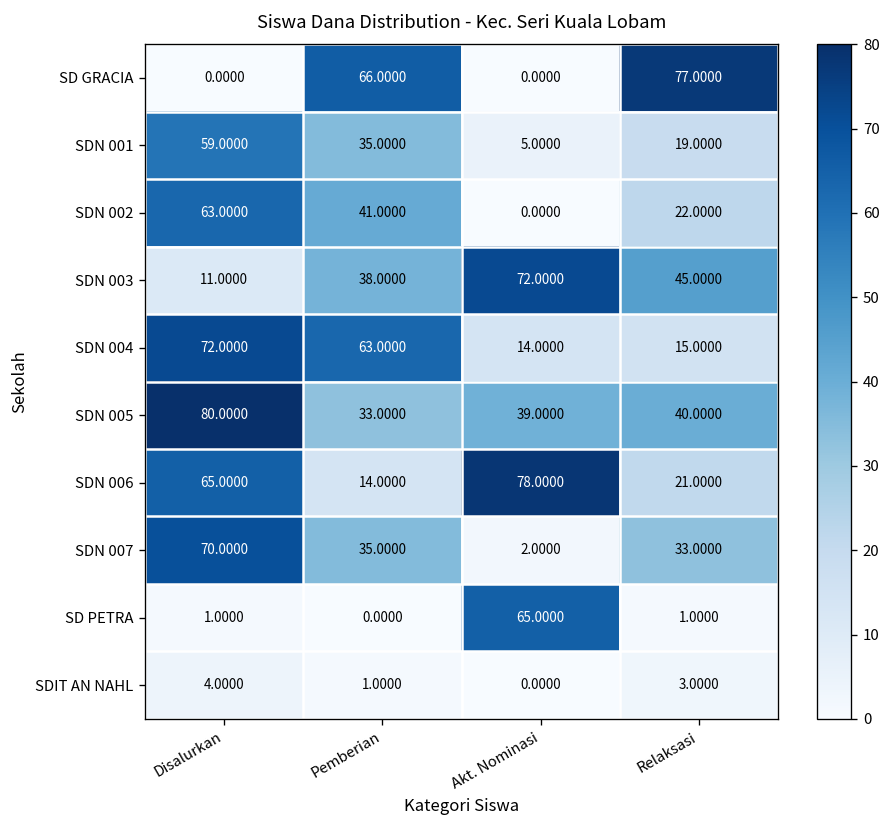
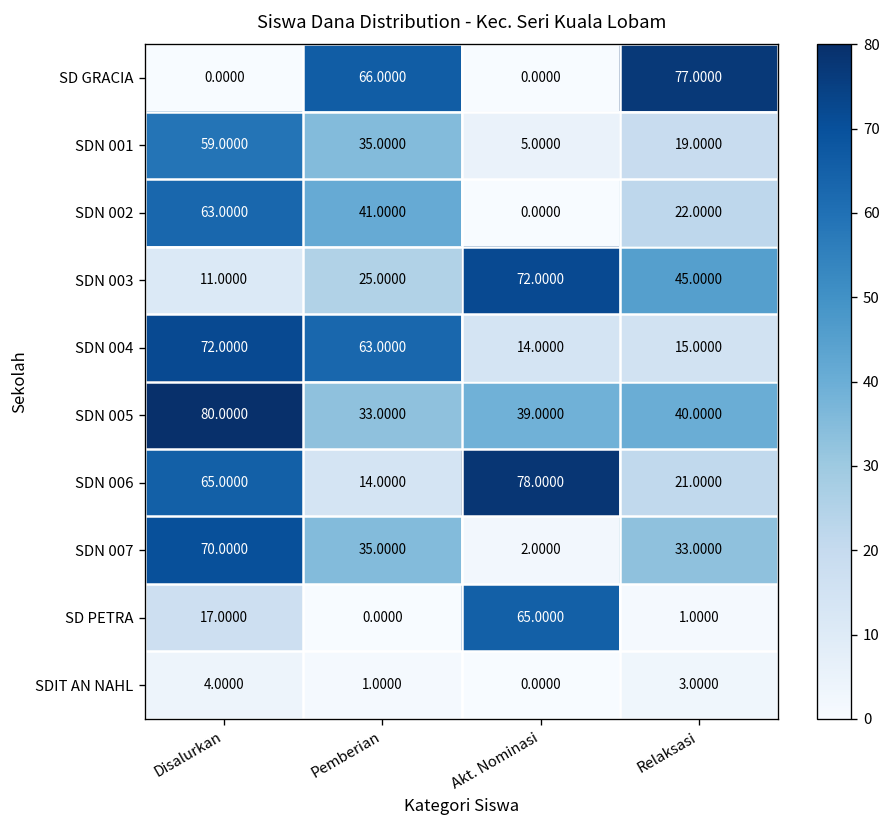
SDN 003, Pemberian: 38.0000 -> 25.0000
SD PETRA, Disalurkan: 1.0000 -> 17.0000
